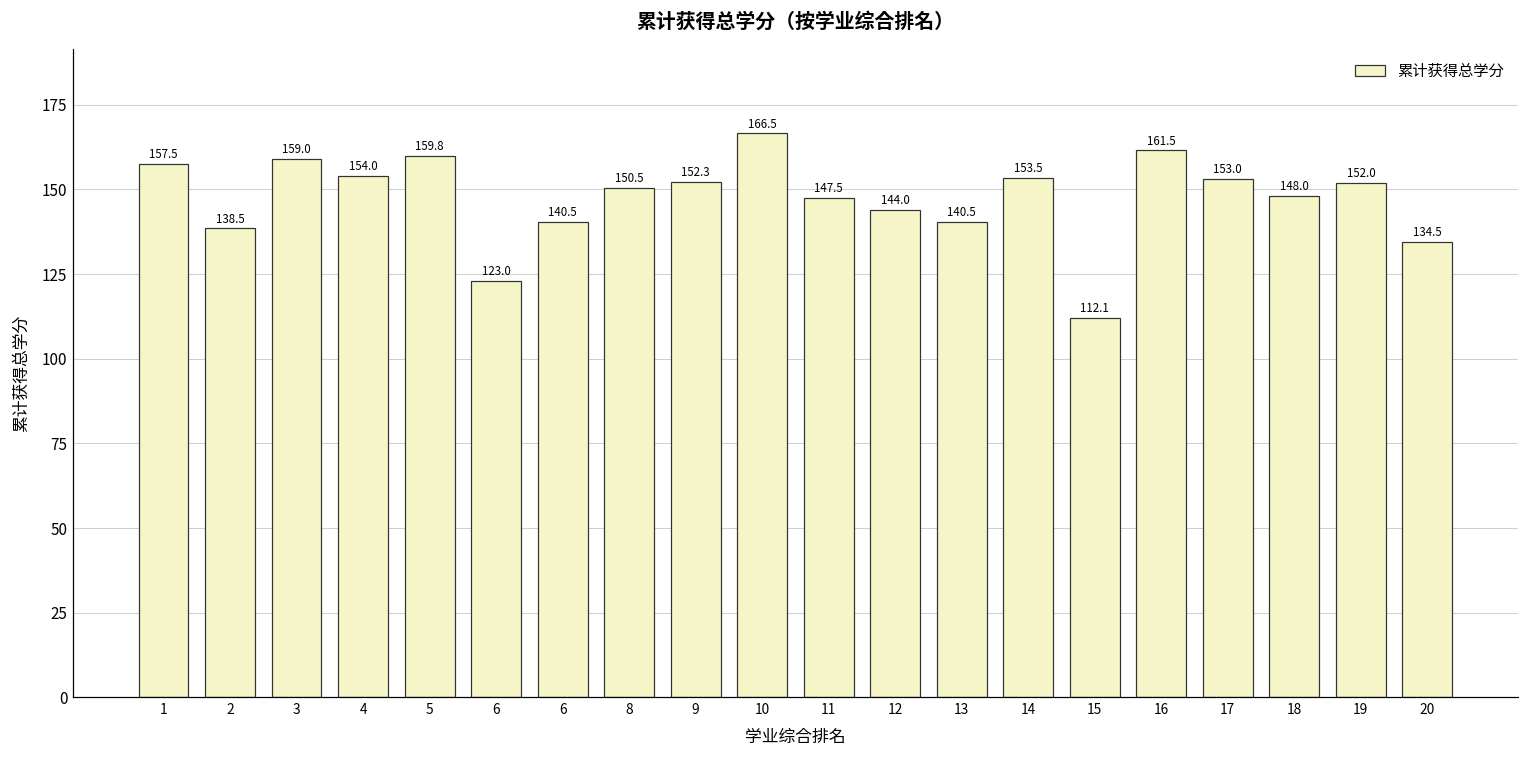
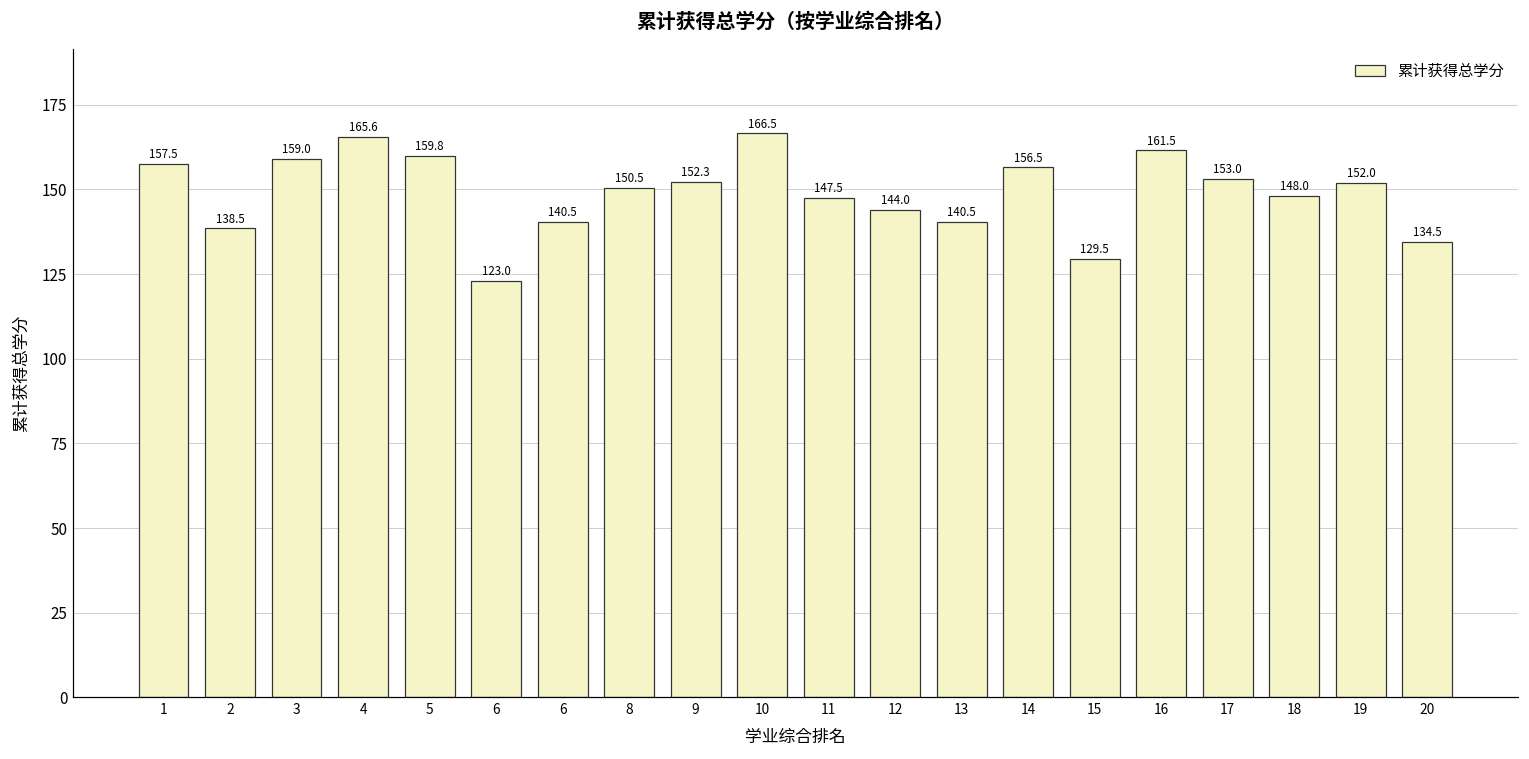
4: 154.0 -> 165.6
14: 153.5 -> 156.5
15: 112.1 -> 129.5
